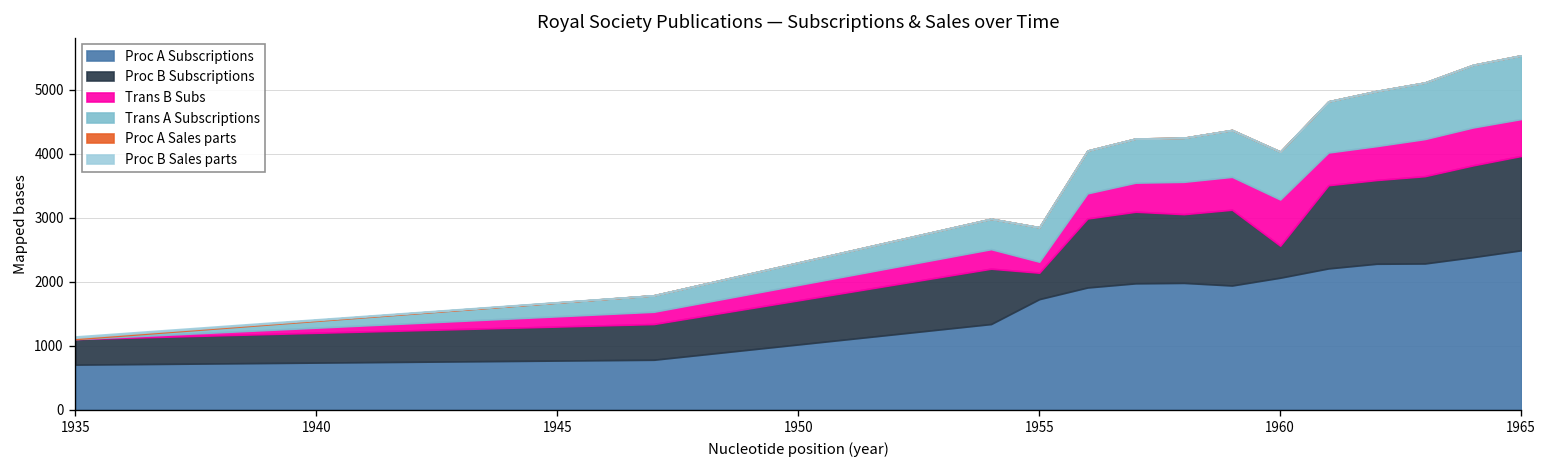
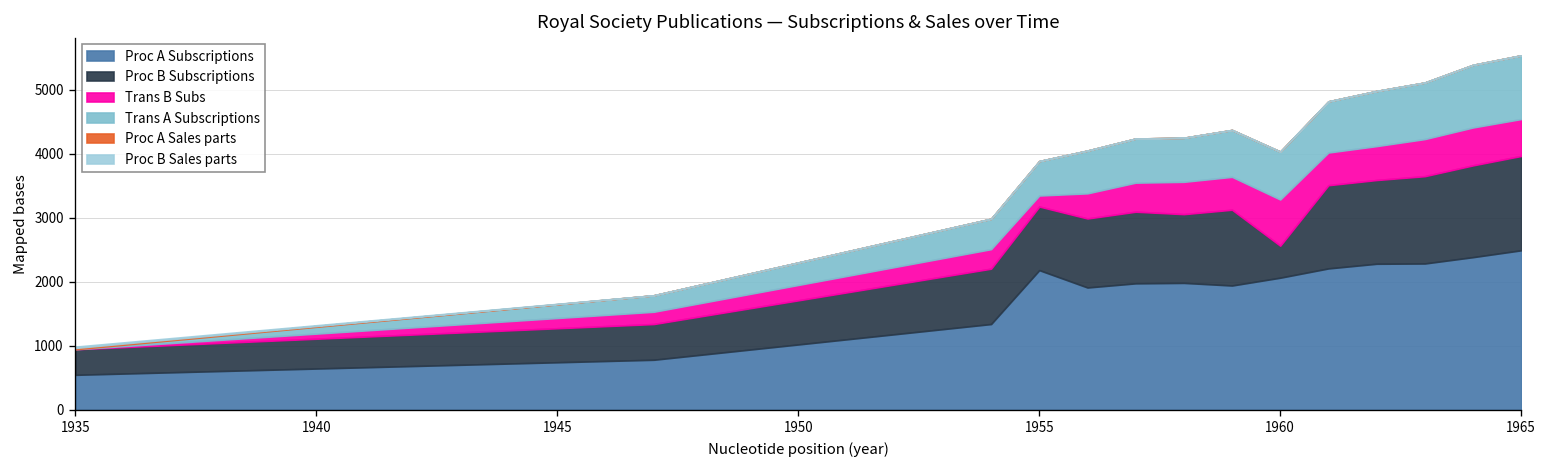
Proc A Subscriptions, 1935: 700 -> 500
Proc A Subscriptions, 1955: 1700 -> 2200
Proc B Subscriptions, 1955: 400 -> 1000
